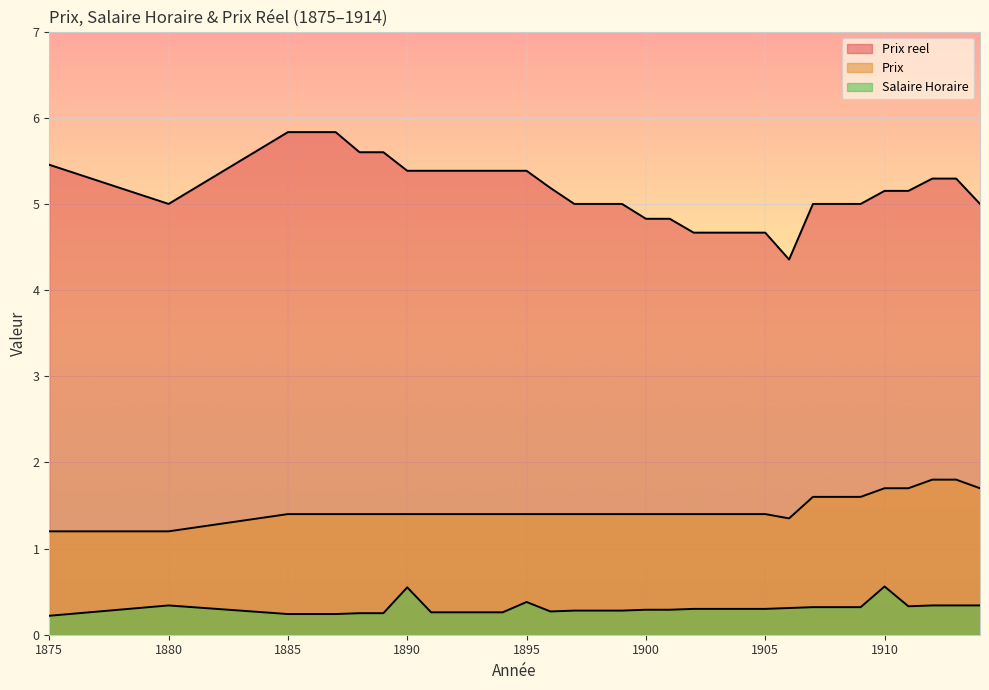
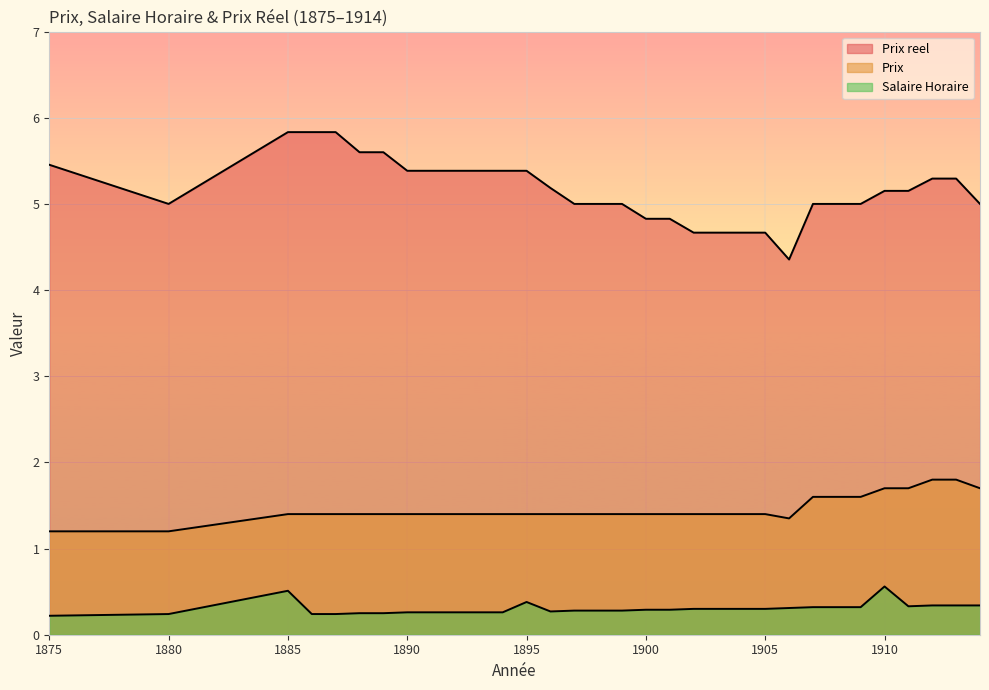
Salaire Horaire, 1880: 0.3 -> 0.2
Salaire Horaire, 1885: 0.2 -> 0.5
Salaire Horaire, 1890: 0.6 -> 0.3
